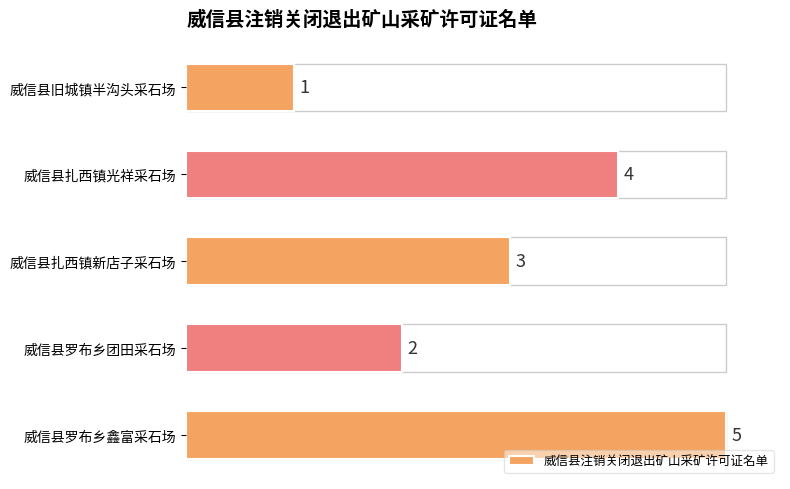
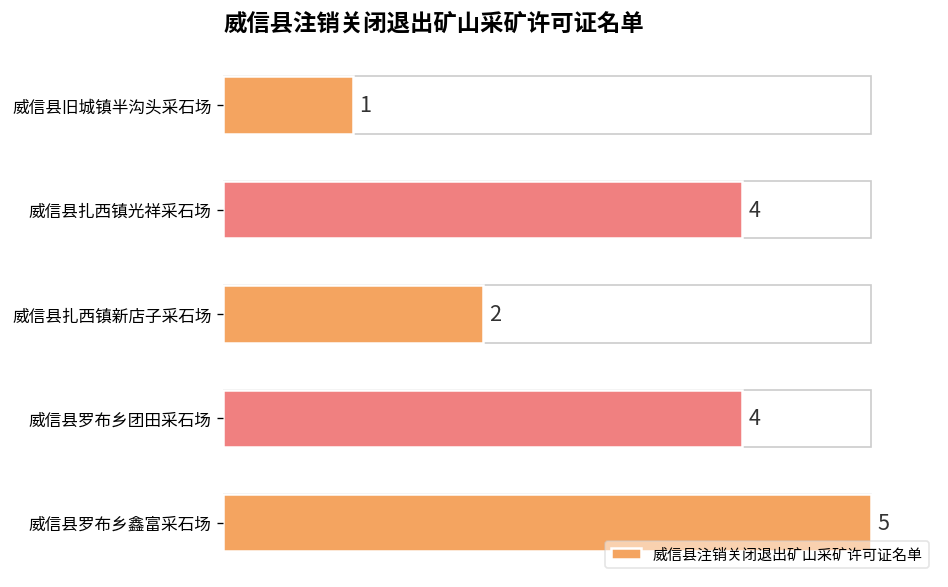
威信县扎西镇新店子采石场: 3 -> 2
威信县罗布乡团田采石场: 2 -> 4
